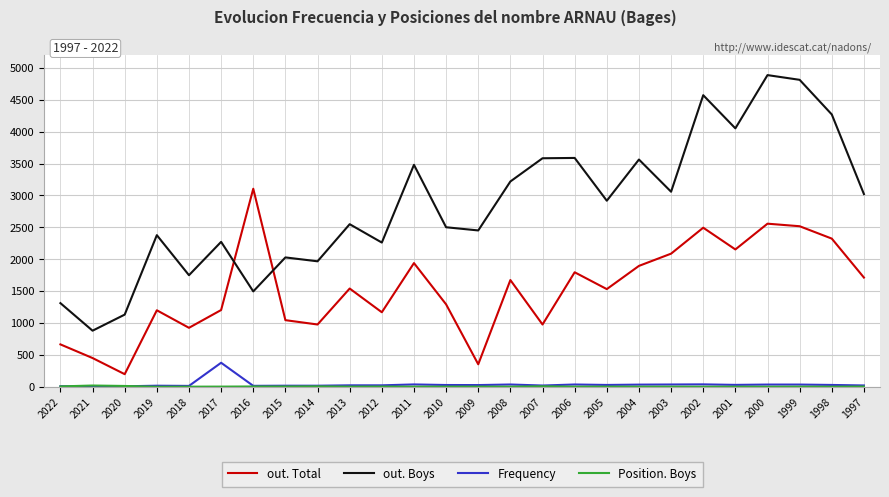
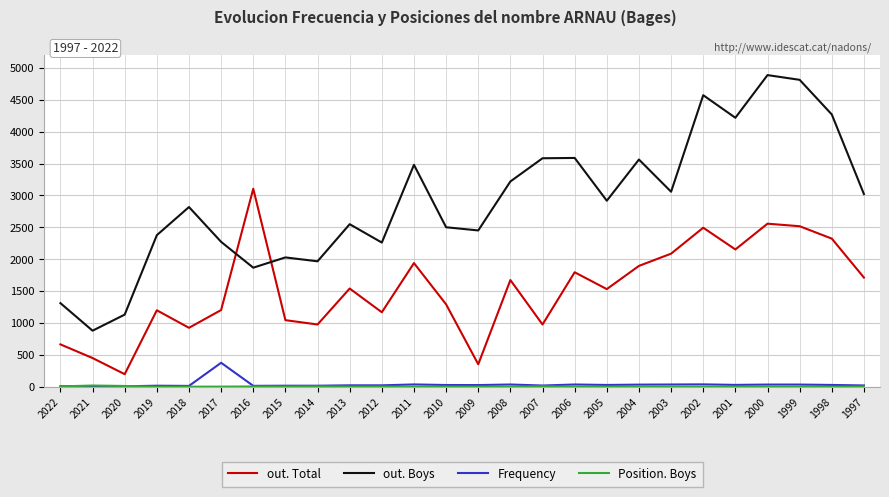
out. Boys, 2018: 1800 -> 2800
out. Boys, 2016: 1500 -> 1900
out. Boys, 2001: 4100 -> 4200
